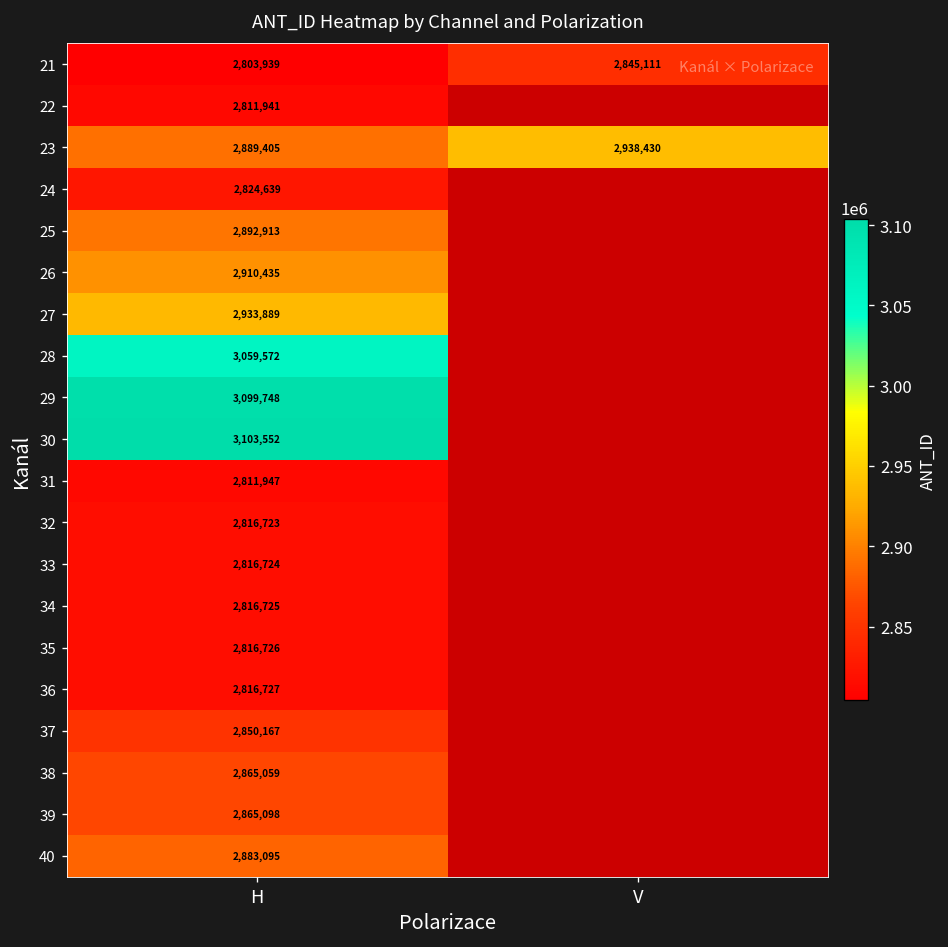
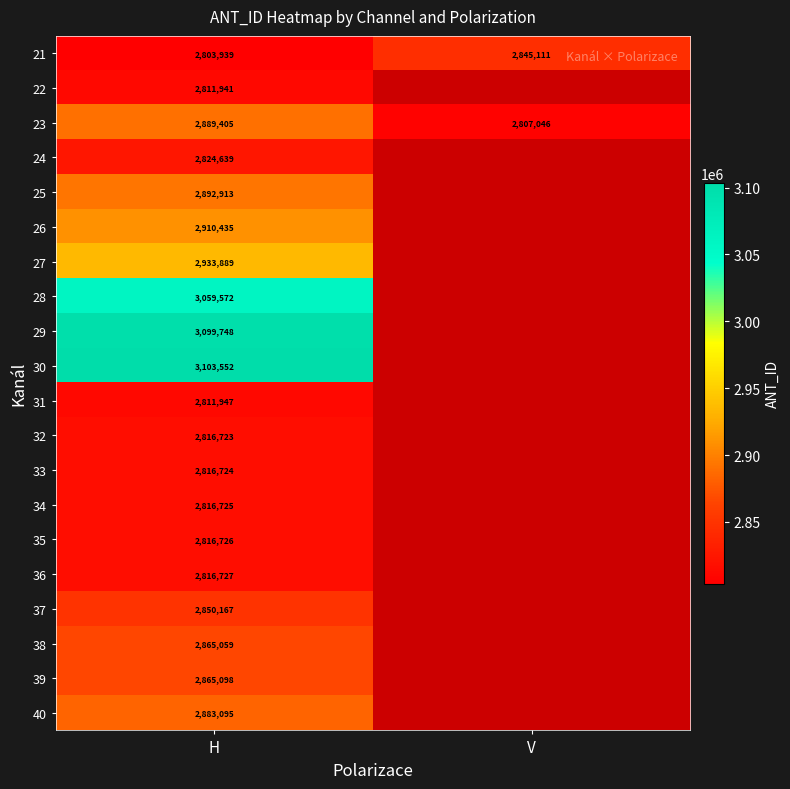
23, V: 2,938,430 -> 2,807,046
